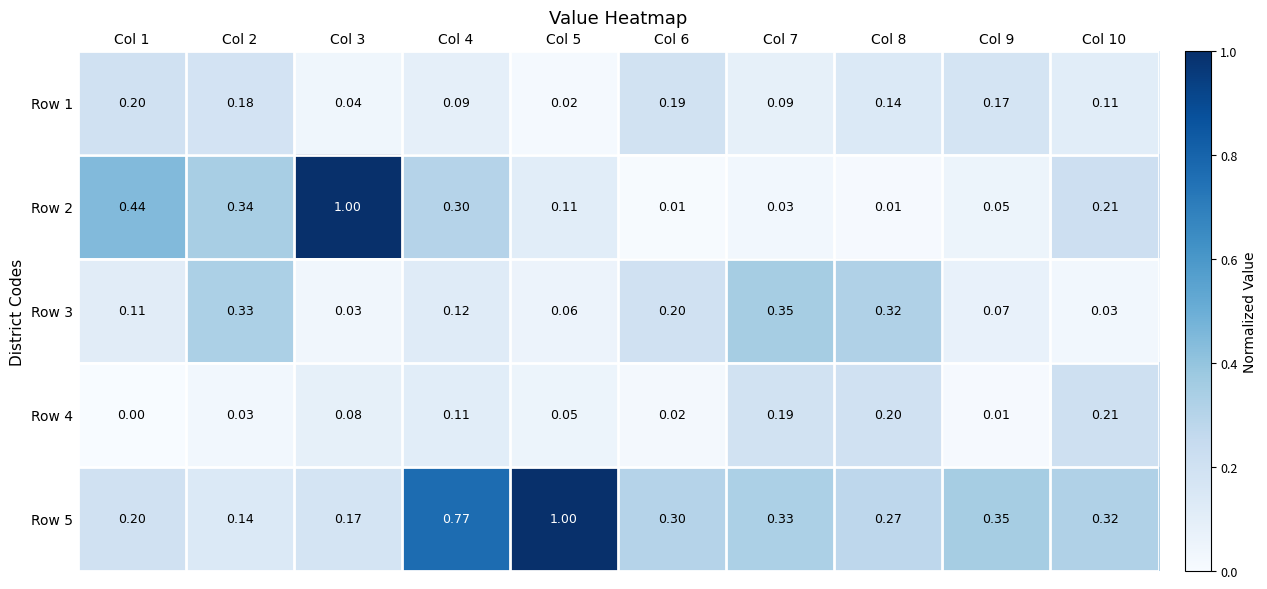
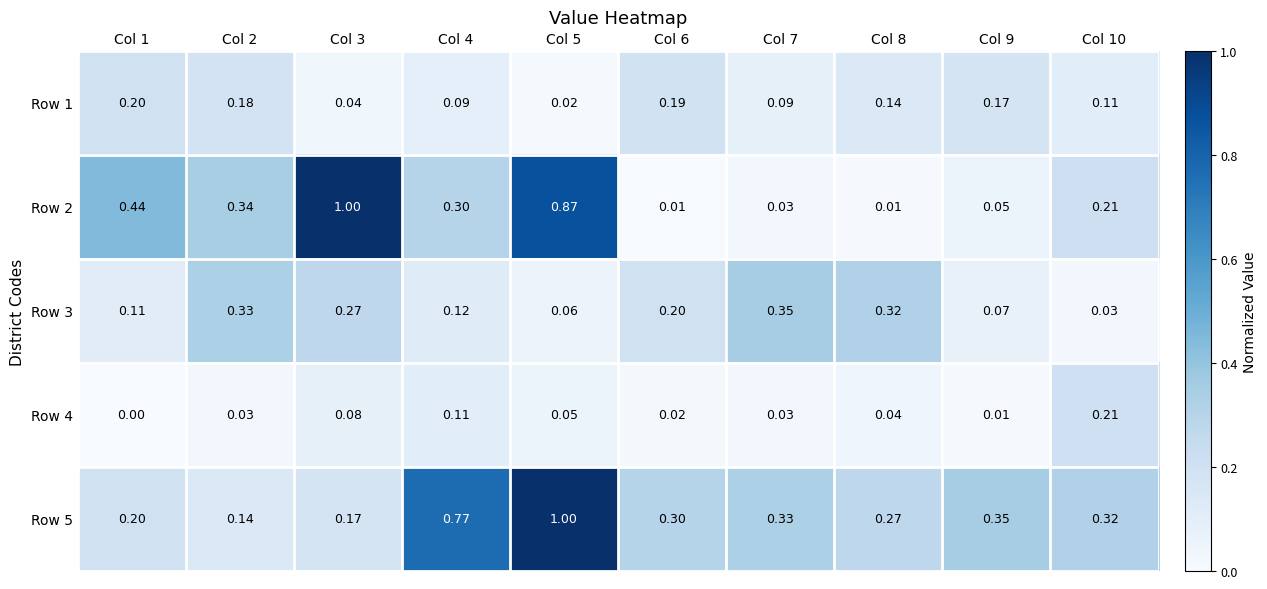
Row 2, Col 5: 0.11 -> 0.87
Row 3, Col 3: 0.03 -> 0.27
Row 4, Col 7: 0.19 -> 0.03
Row 4, Col 8: 0.20 -> 0.04
